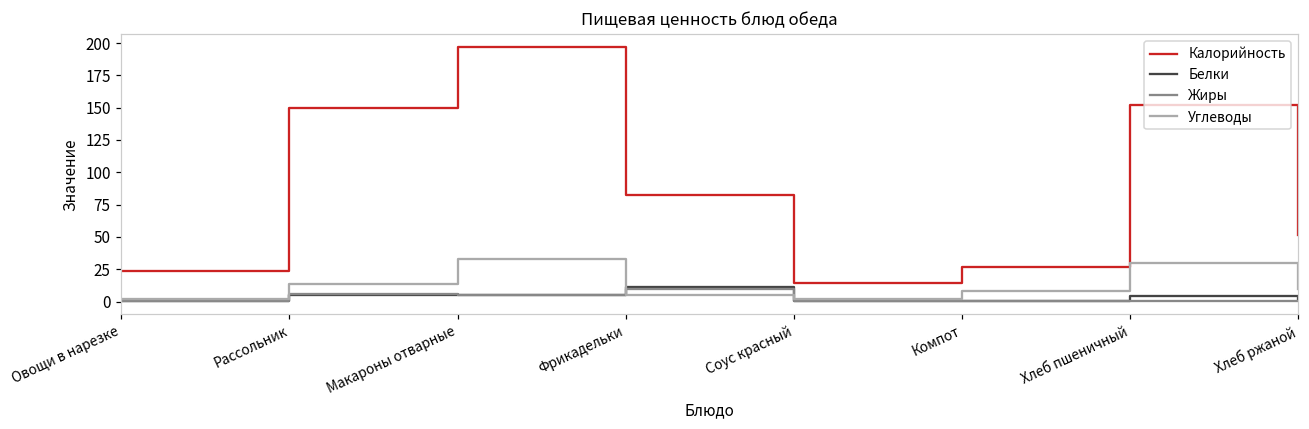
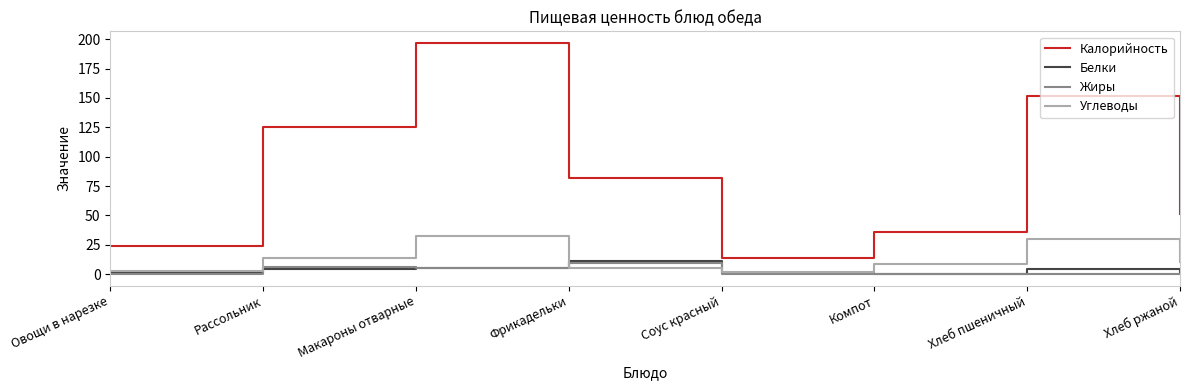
Калорийность, Рассольник: 150 -> 126
Калорийность, Компот: 27 -> 36
